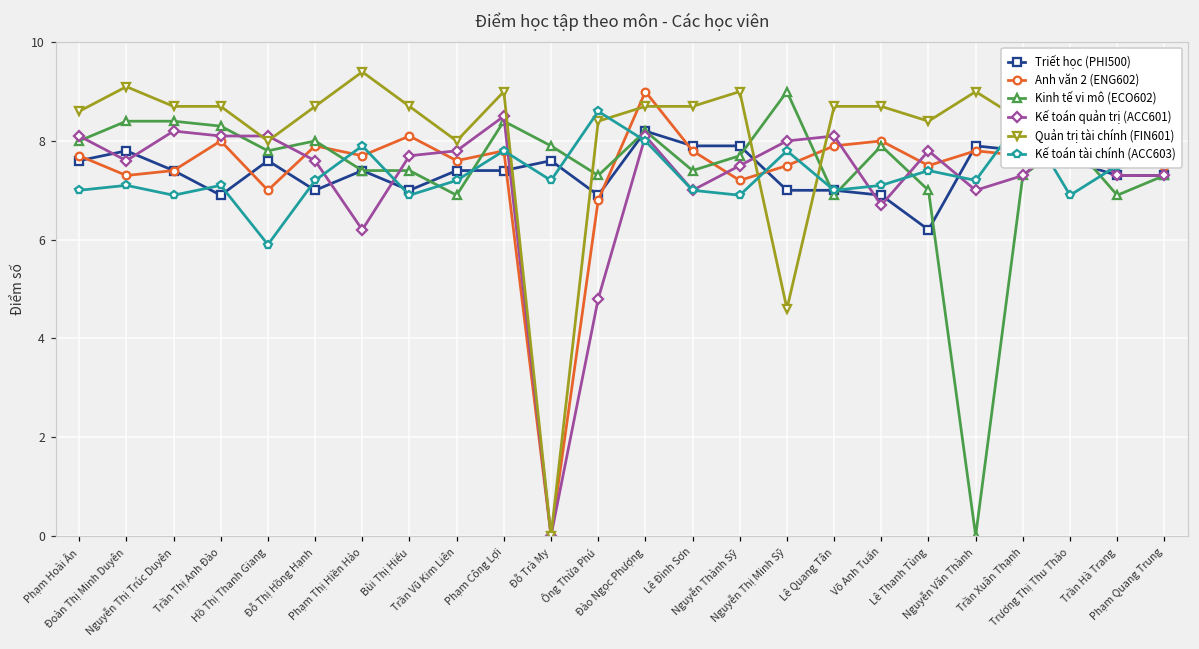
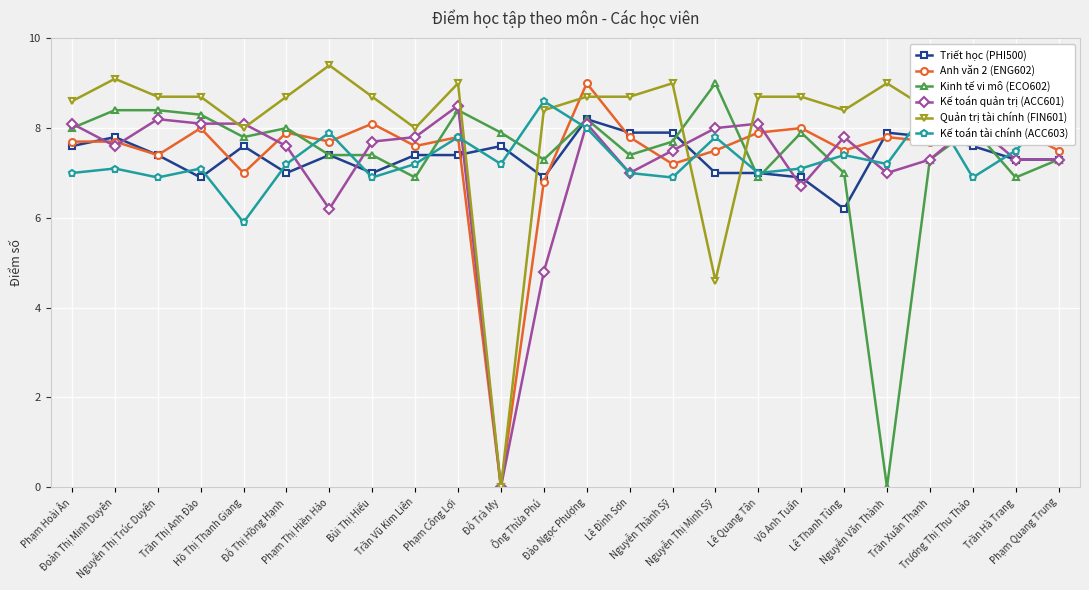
Anh văn 2 (ENG602), Đoàn Thị Minh Duyên: 7.3 -> 7.7
